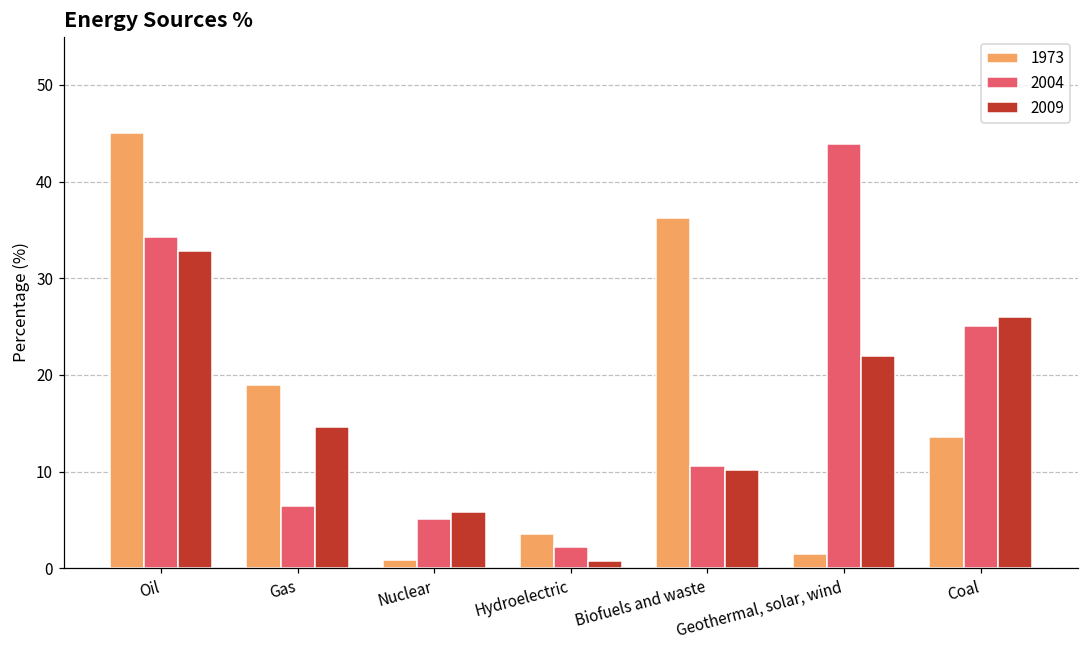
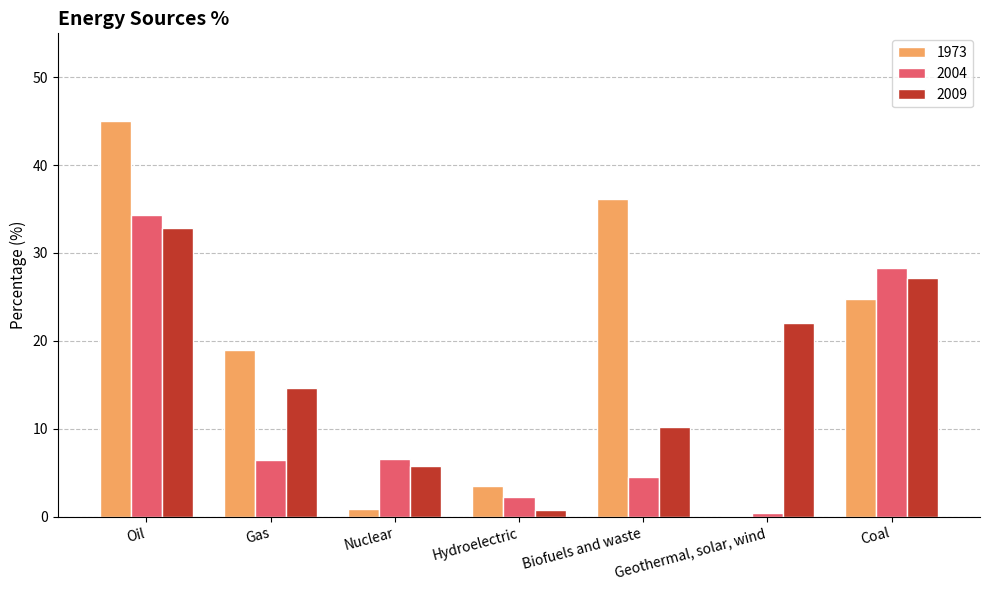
2004, Nuclear: 5 -> 7
2004, Biofuels and waste: 11 -> 5
1973, Geothermal, solar, wind: 2 -> 0
2004, Geothermal, solar, wind: 44 -> 0
1973, Coal: 14 -> 25
2004, Coal: 25 -> 28
2009, Coal: 26 -> 27
